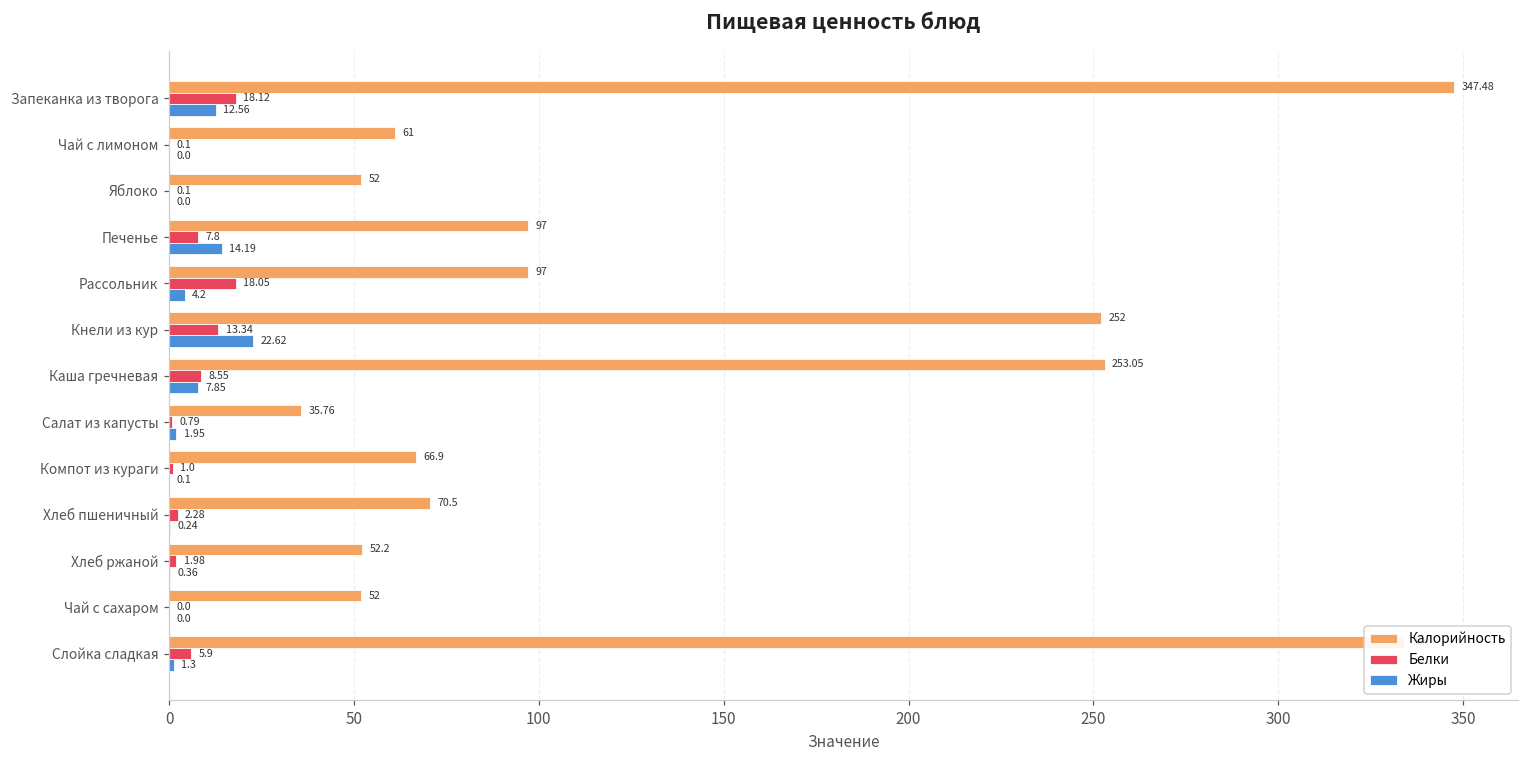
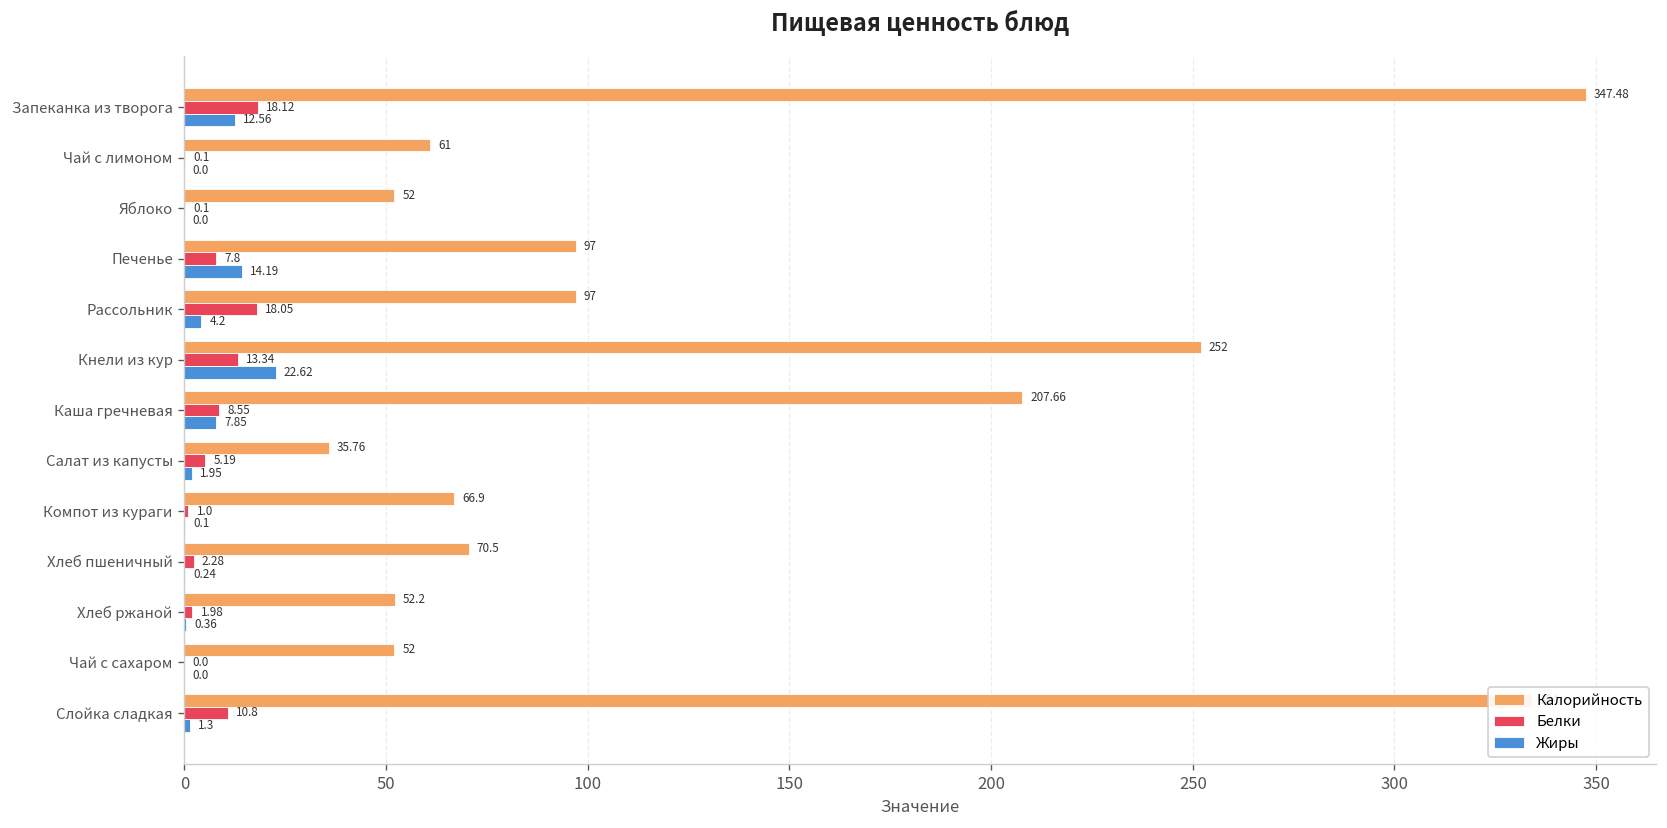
Калорийность, Каша гречневая: 253.05 -> 207.66
Белки, Салат из капусты: 0.79 -> 5.19
Белки, Слойка сладкая: 5.9 -> 10.8
